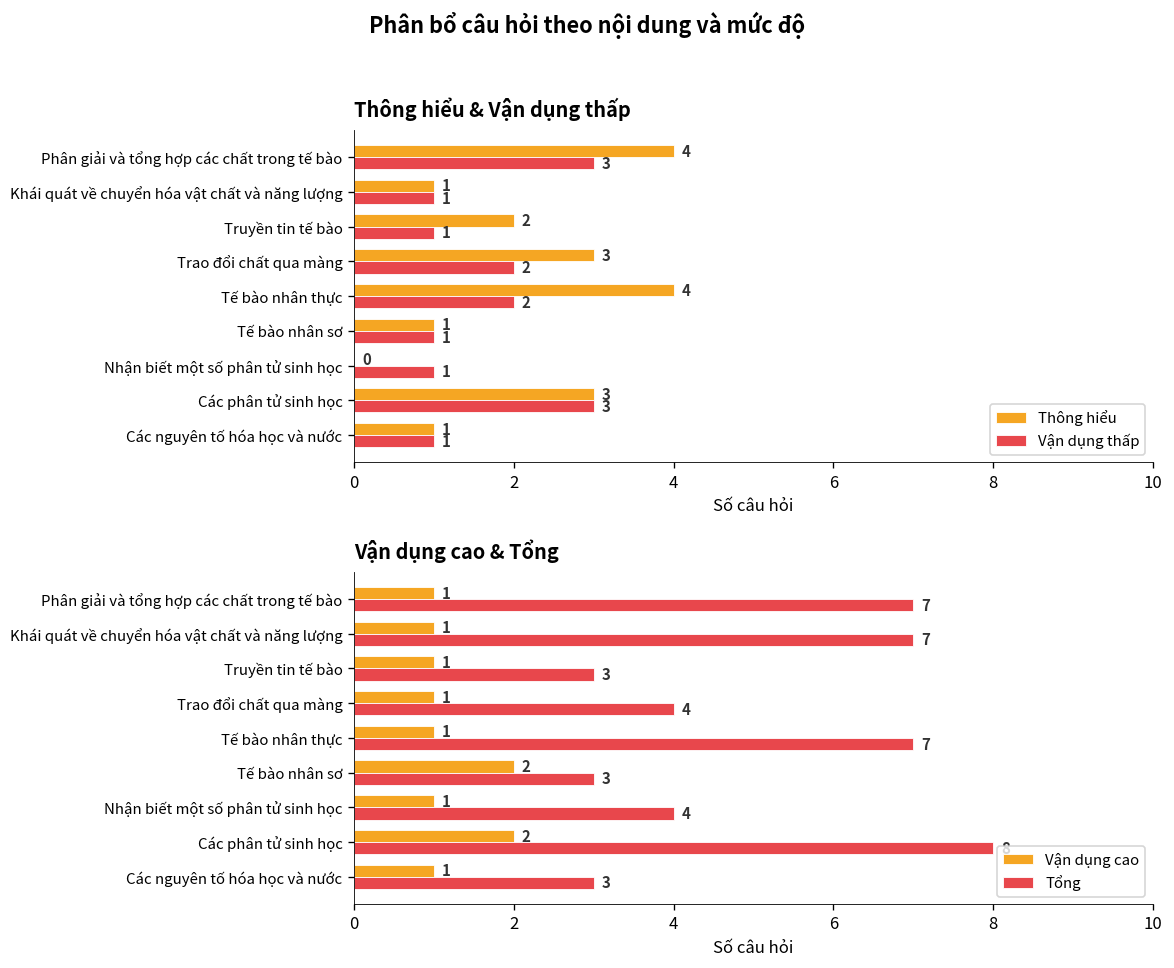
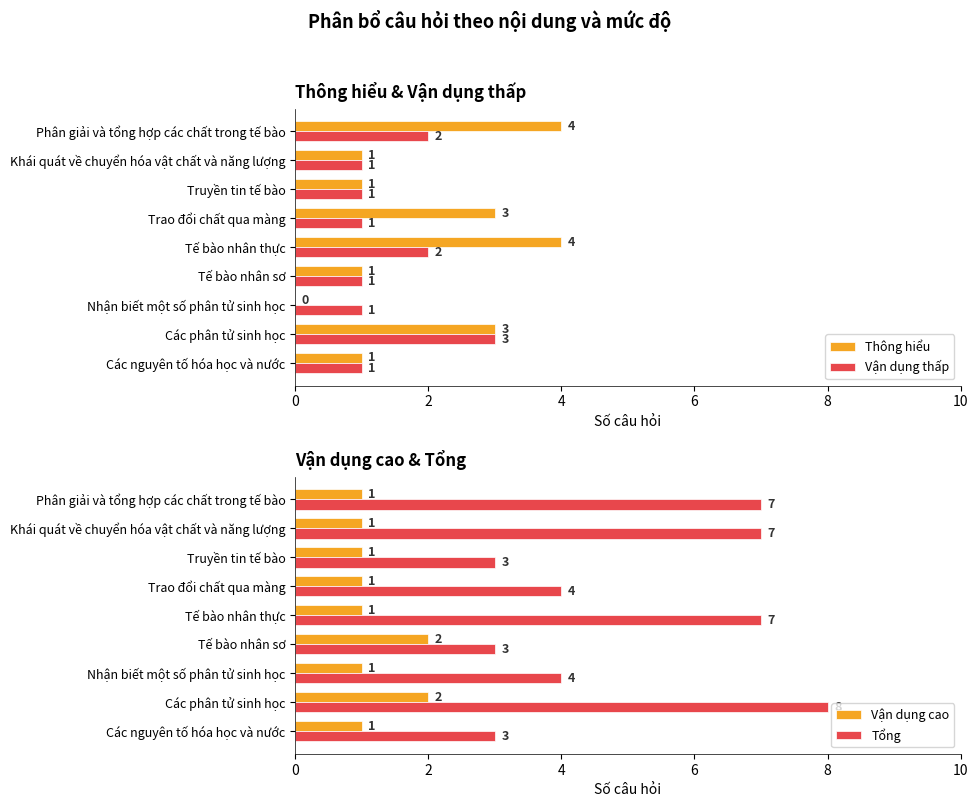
Thông hiểu & Vận dụng thấp, Vận dụng thấp, Phân giải và tổng hợp các chất trong tế bào: 3 -> 2
Thông hiểu & Vận dụng thấp, Thông hiểu, Truyền tin tế bào: 2 -> 1
Thông hiểu & Vận dụng thấp, Vận dụng thấp, Trao đổi chất qua màng: 2 -> 1
